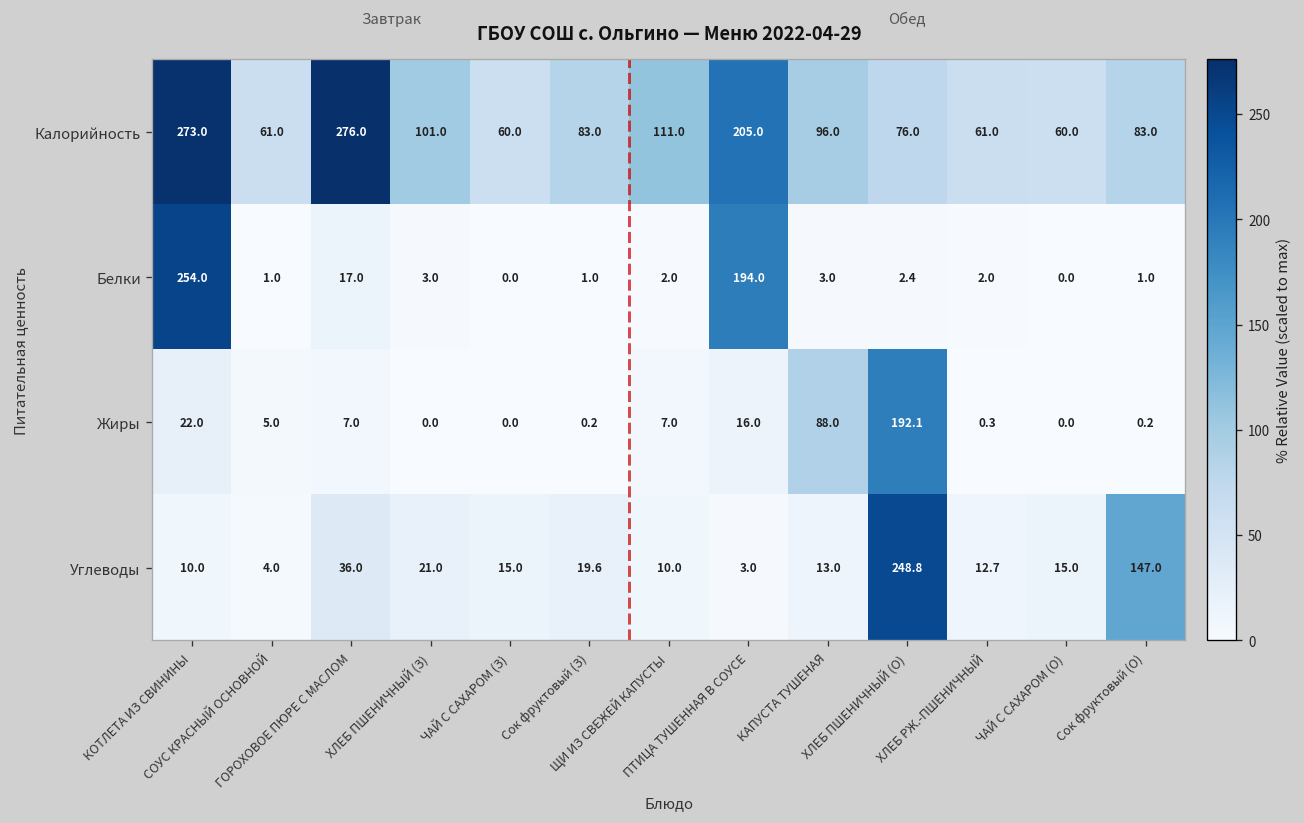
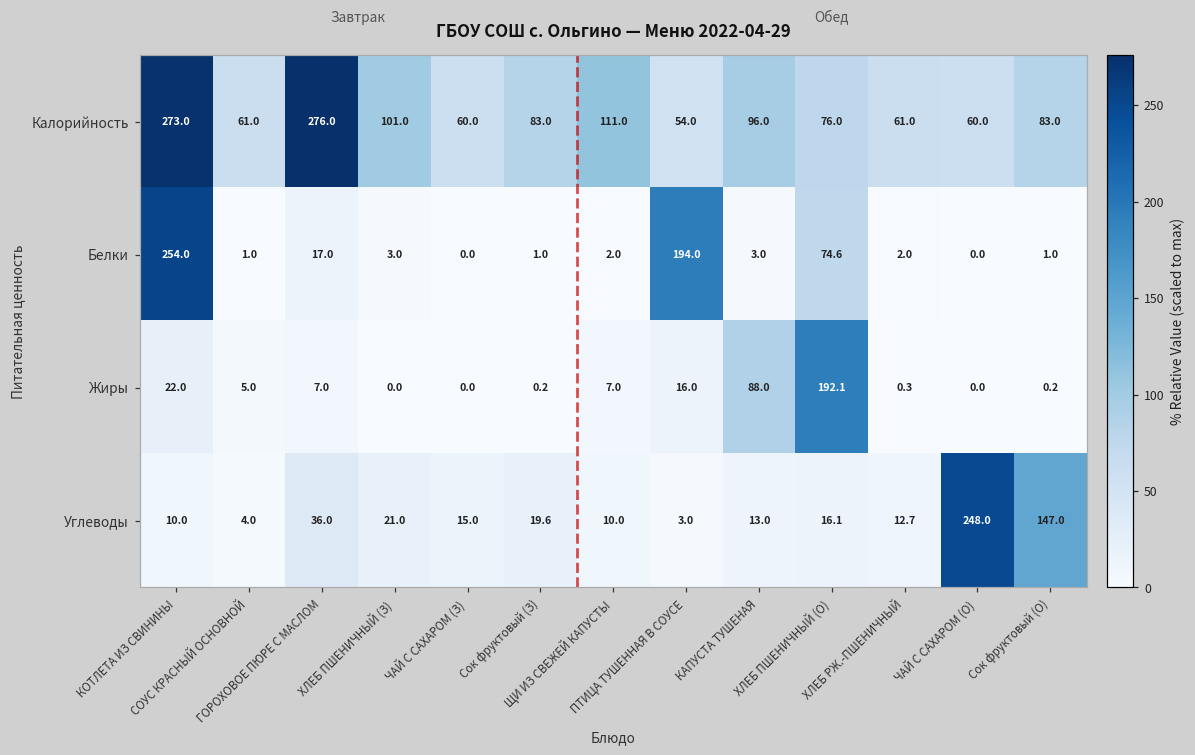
Калорийность, ПТИЦА ТУШЕННАЯ В СОУСЕ: 205.0 -> 54.0
Белки, ХЛЕБ ПШЕНИЧНЫЙ (О): 2.4 -> 74.6
Углеводы, ХЛЕБ ПШЕНИЧНЫЙ (О): 248.8 -> 16.1
Углеводы, ЧАЙ С САХАРОМ (О): 15.0 -> 248.0
